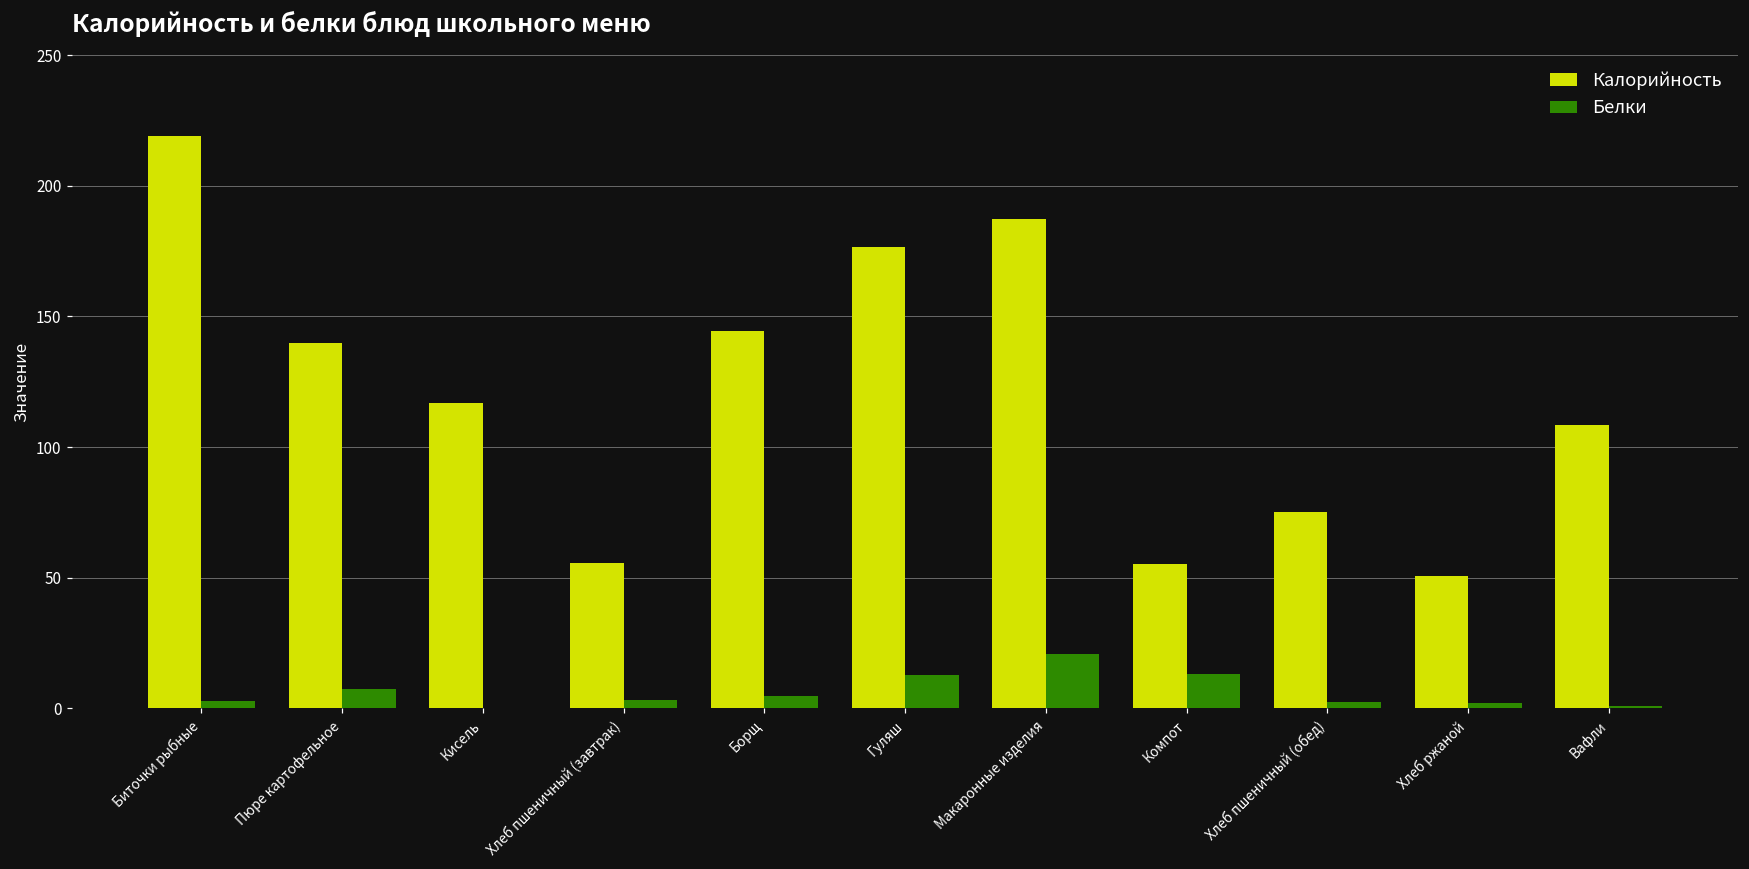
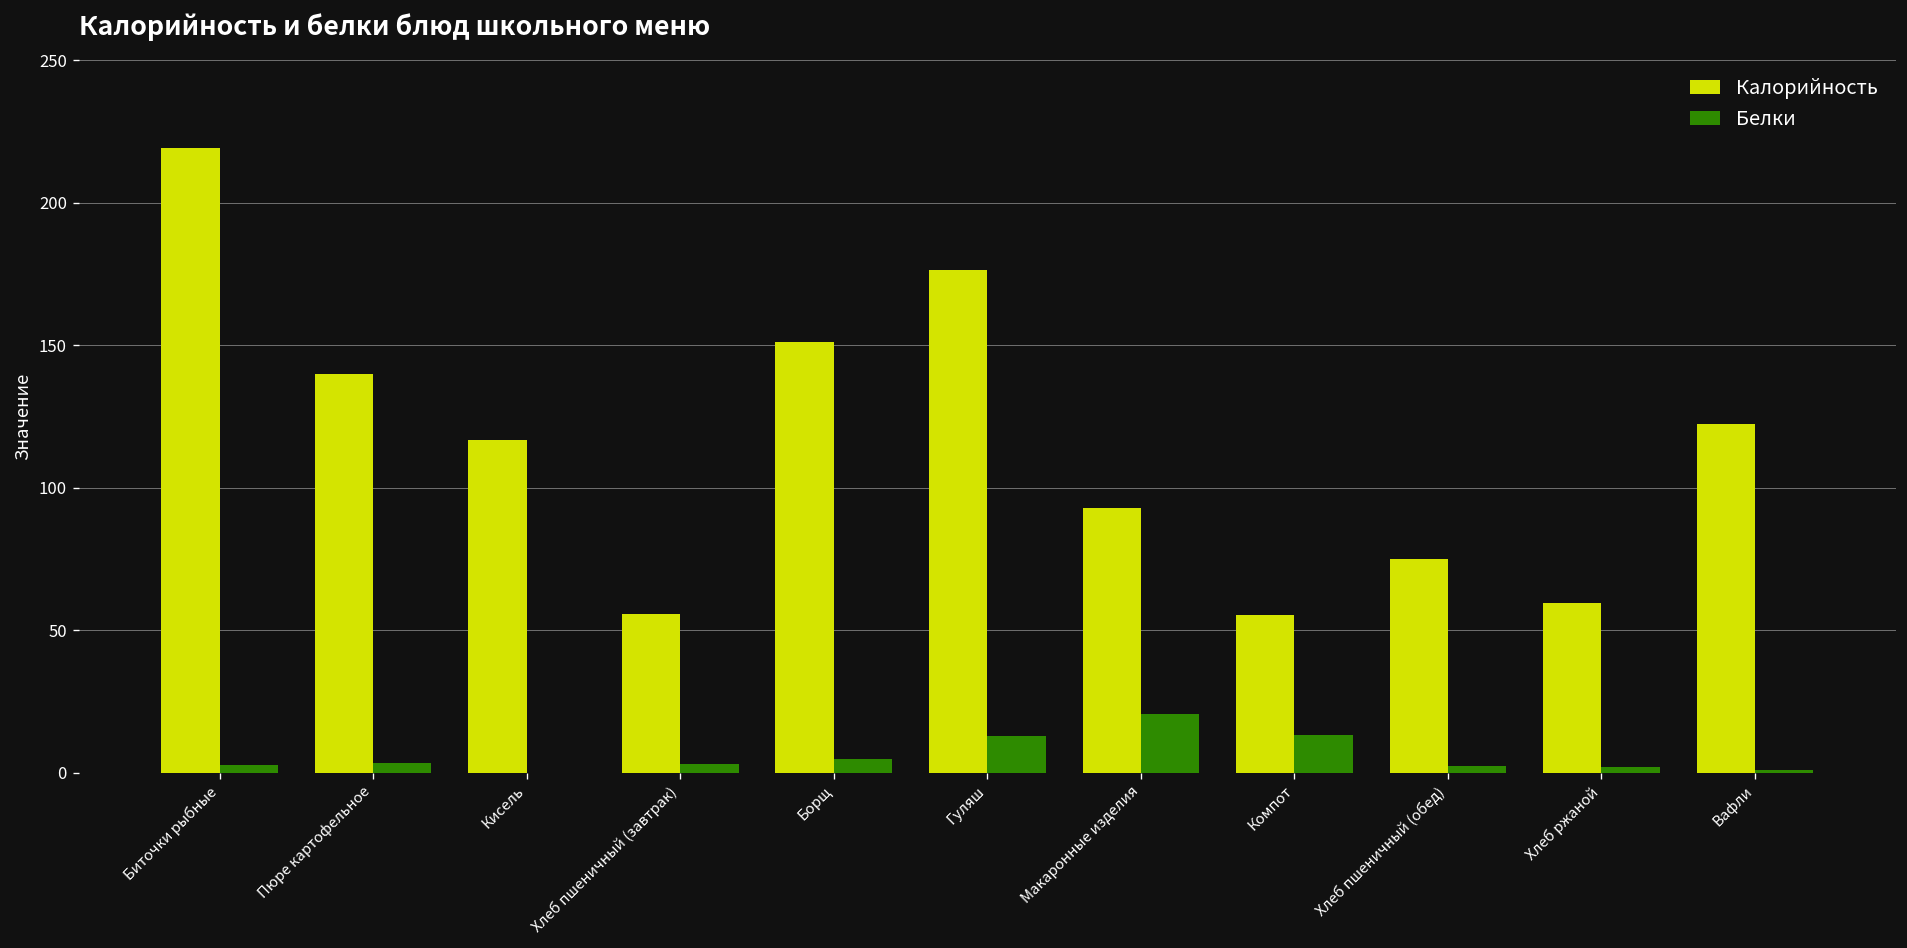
Белки, Пюре картофельное: 7 -> 3
Калорийность, Борщ: 145 -> 151
Калорийность, Макаронные изделия: 188 -> 93
Калорийность, Хлеб ржаной: 51 -> 59
Калорийность, Вафли: 108 -> 122
